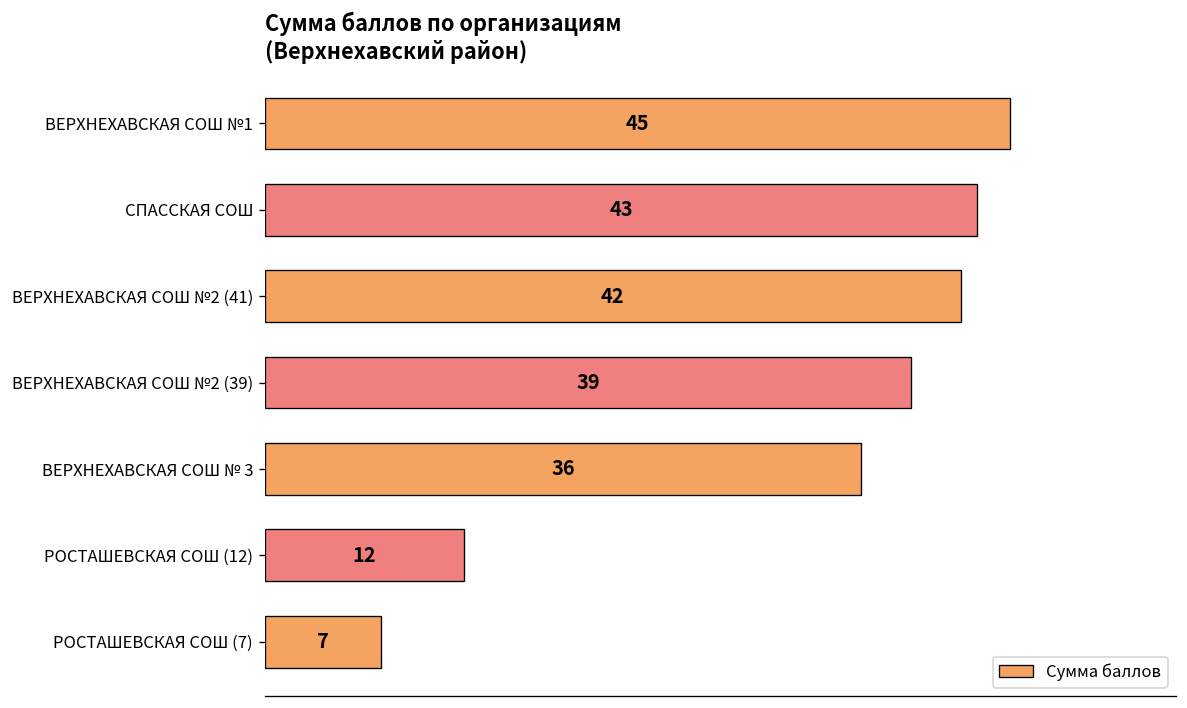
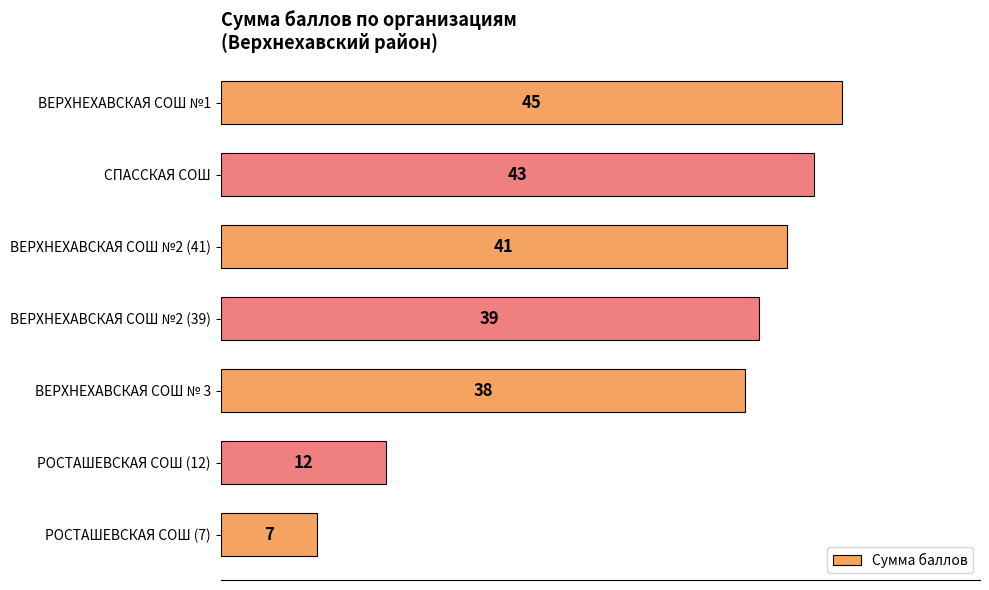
ВЕРХНЕХАВСКАЯ СОШ №2 (41): 42 -> 41
ВЕРХНЕХАВСКАЯ СОШ № 3: 36 -> 38
